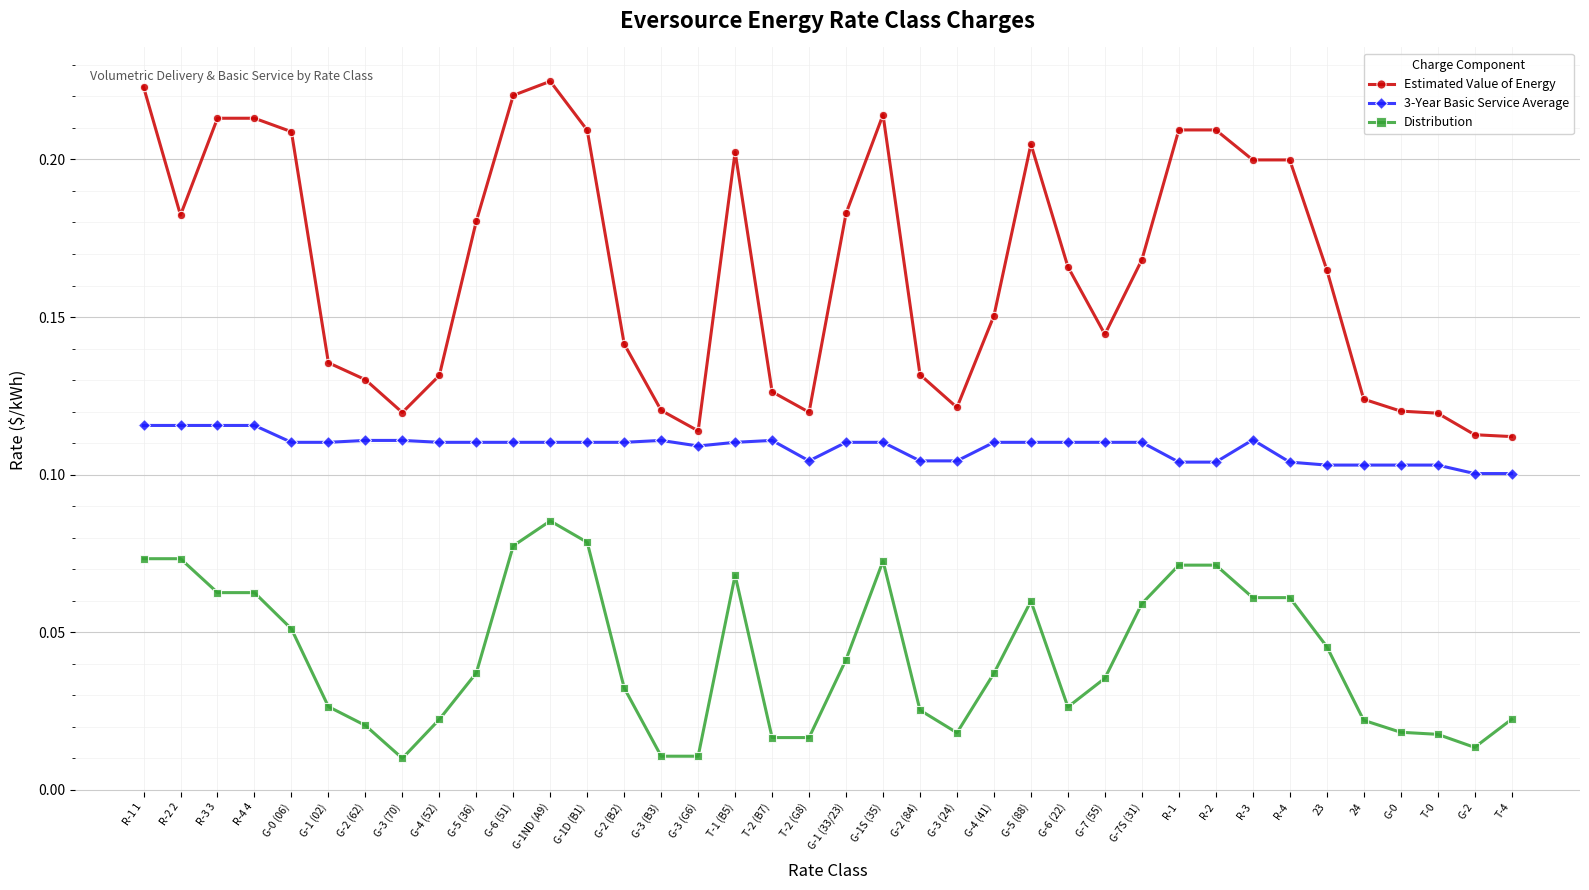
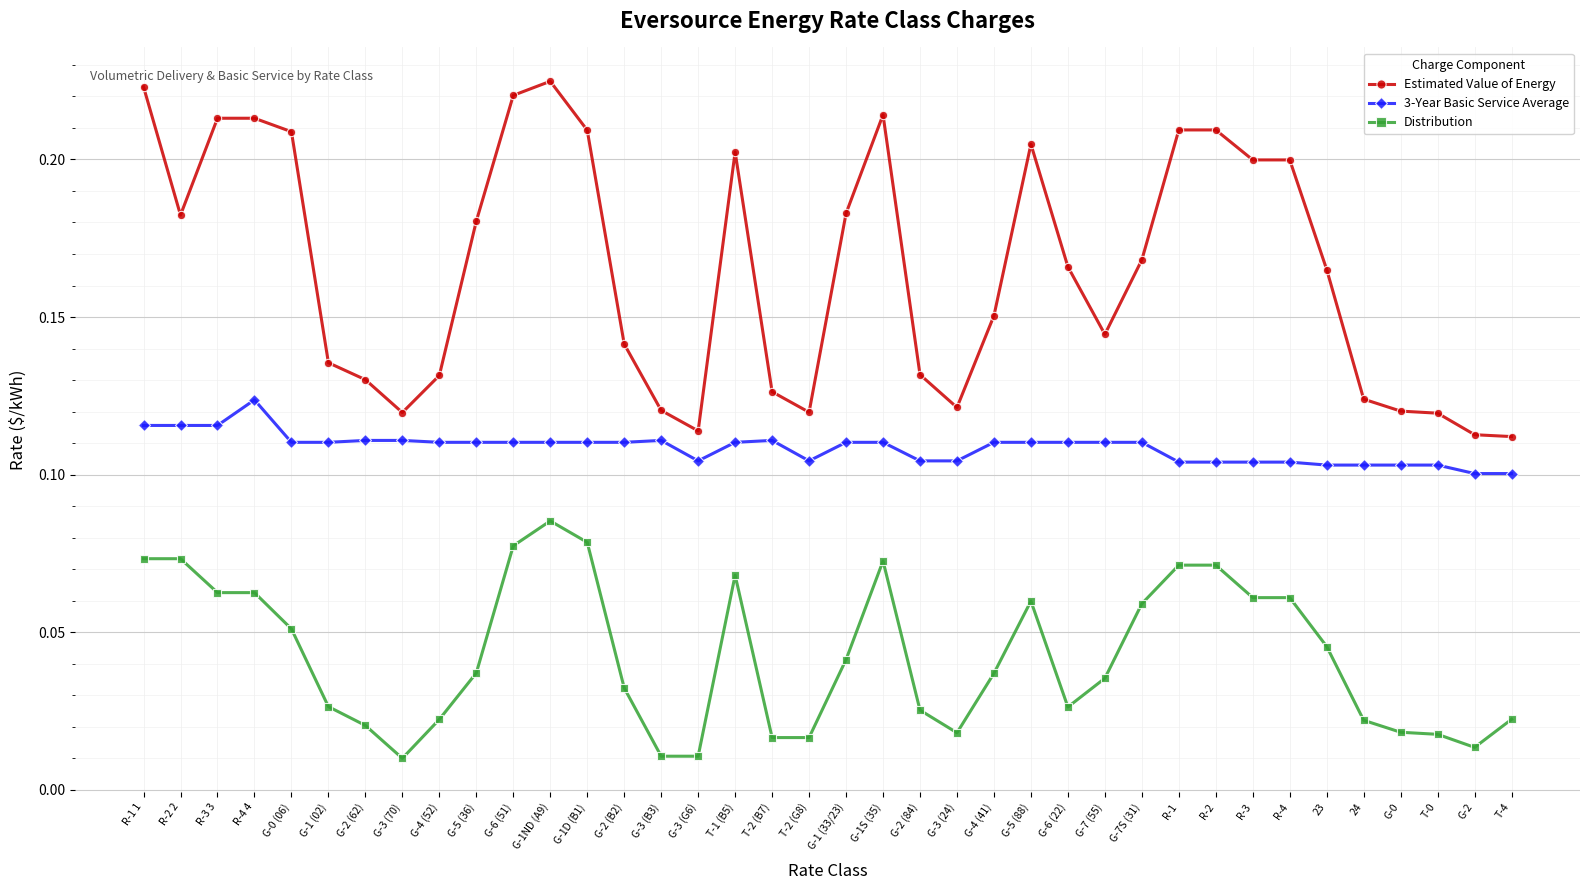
3-Year Basic Service Average, R-4 4: 0.116 -> 0.124
3-Year Basic Service Average, G-3 (G6): 0.109 -> 0.104
3-Year Basic Service Average, R-3: 0.111 -> 0.104
